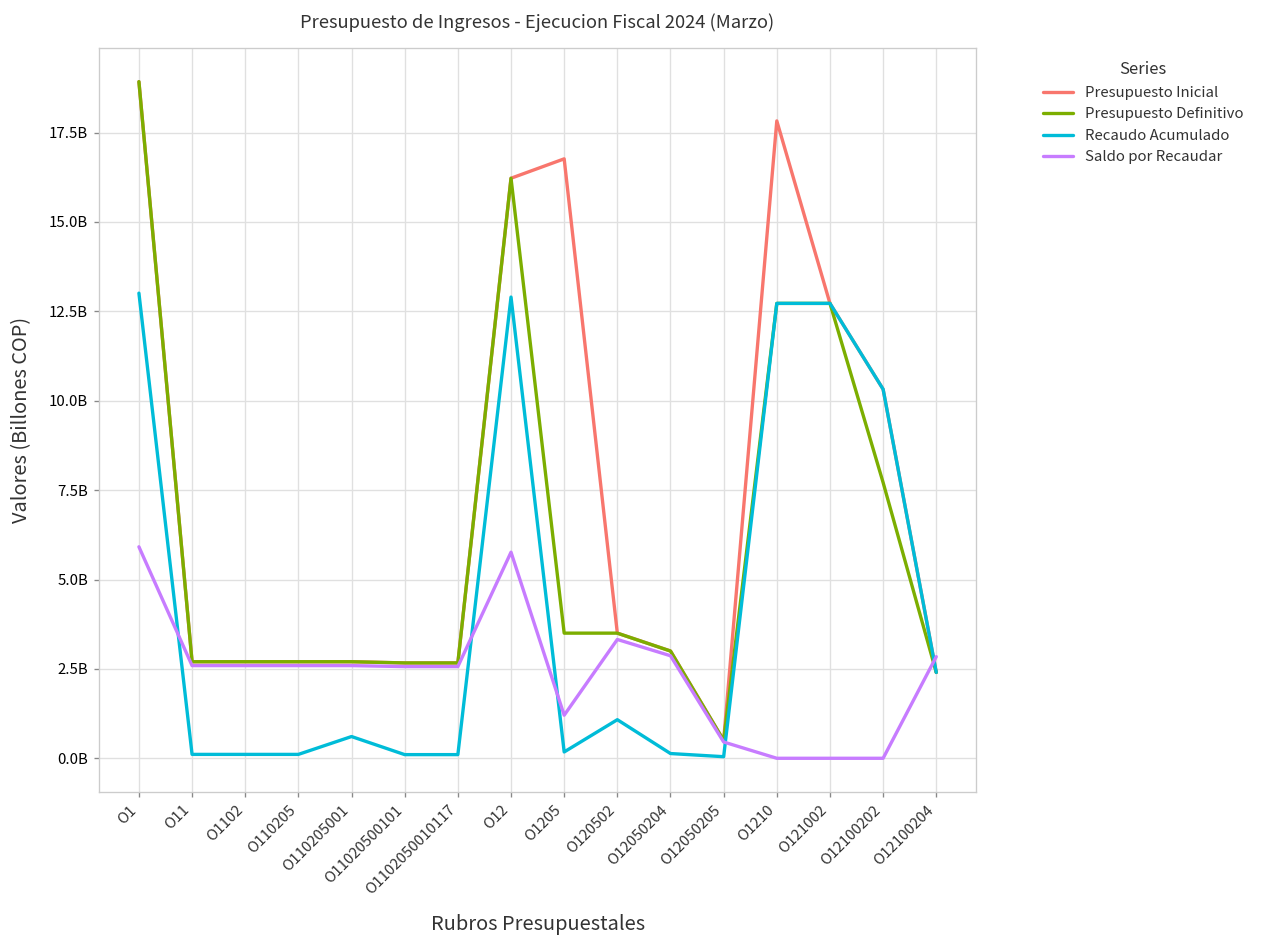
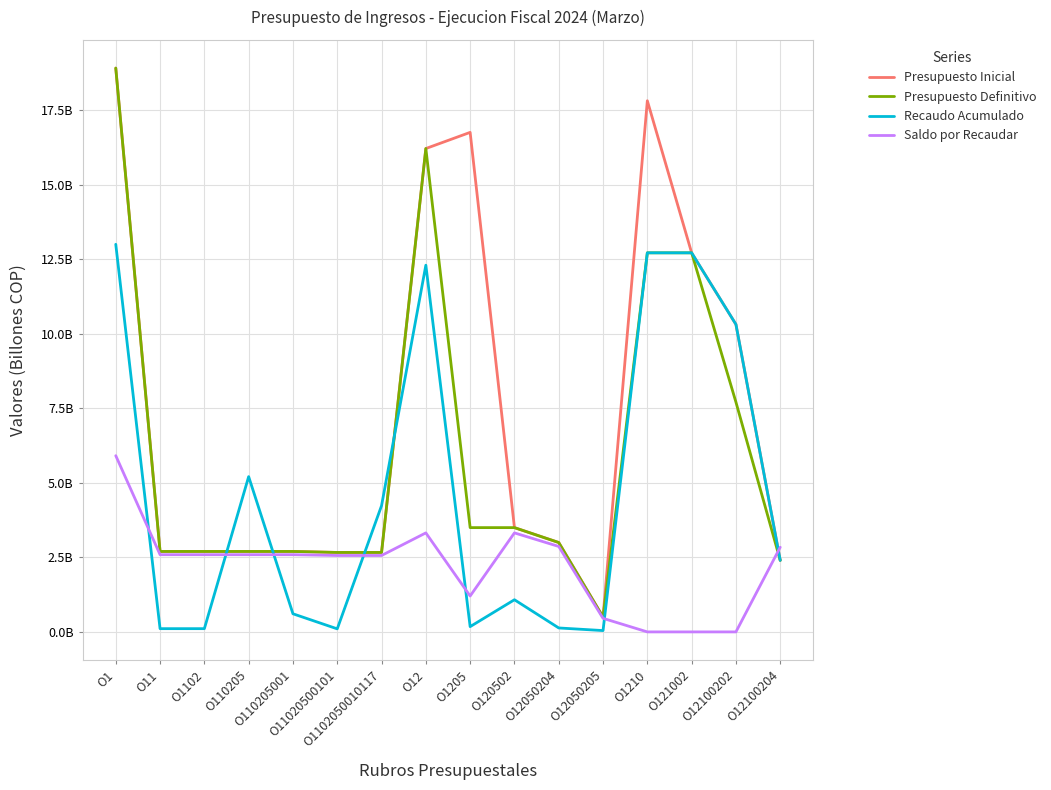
Recaudo Acumulado, O110205: 100000000 -> 5200000000
Recaudo Acumulado, O1102050010117: 100000000 -> 4200000000
Recaudo Acumulado, O12: 12900000000 -> 12300000000
Saldo por Recaudar, O12: 5800000000 -> 3300000000
